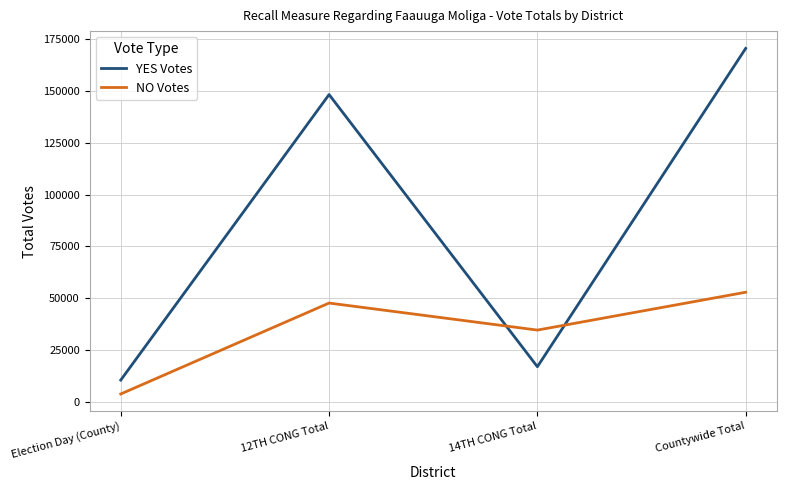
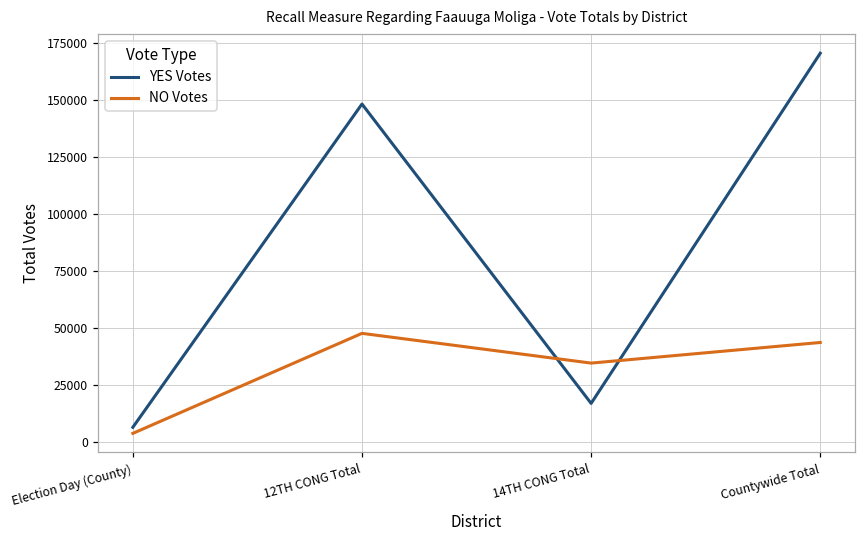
YES Votes, Election Day (County): 10000 -> 6000
NO Votes, Countywide Total: 53000 -> 44000
